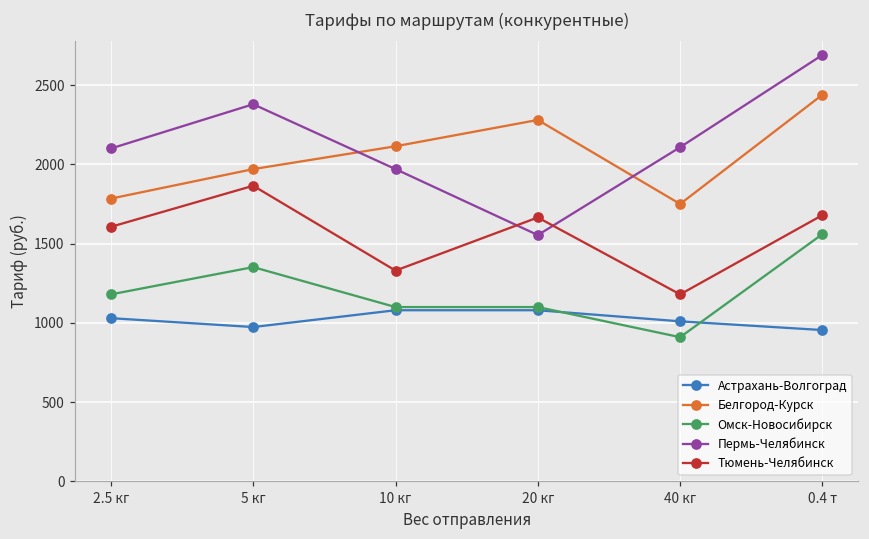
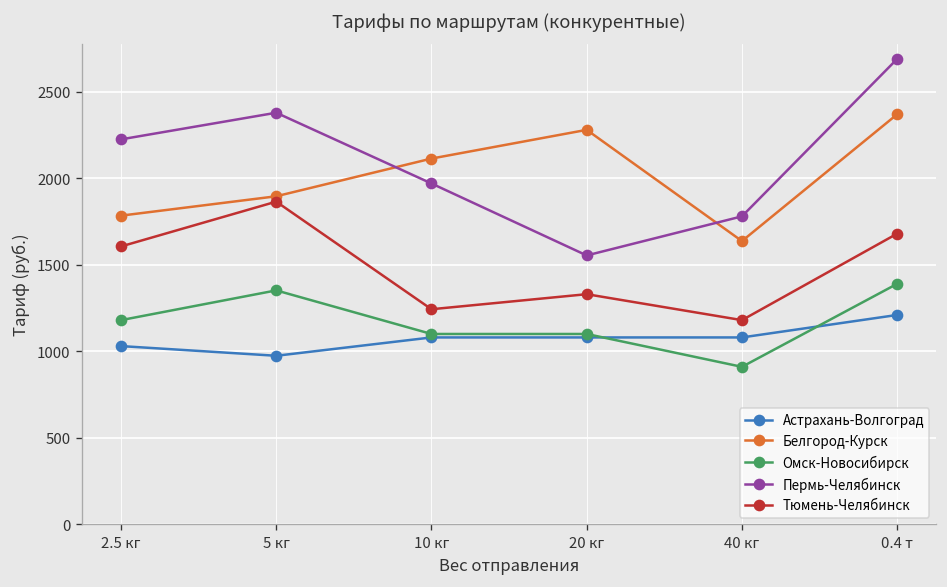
Пермь-Челябинск, 2.5 кг: 2100 -> 2230
Белгород-Курск, 5 кг: 1970 -> 1900
Тюмень-Челябинск, 10 кг: 1330 -> 1240
Тюмень-Челябинск, 20 кг: 1670 -> 1330
Астрахань-Волгоград, 40 кг: 1010 -> 1080
Белгород-Курск, 40 кг: 1750 -> 1640
Пермь-Челябинск, 40 кг: 2110 -> 1780
Астрахань-Волгоград, 0.4 т: 960 -> 1210
Белгород-Курск, 0.4 т: 2440 -> 2370
Омск-Новосибирск, 0.4 т: 1560 -> 1390
